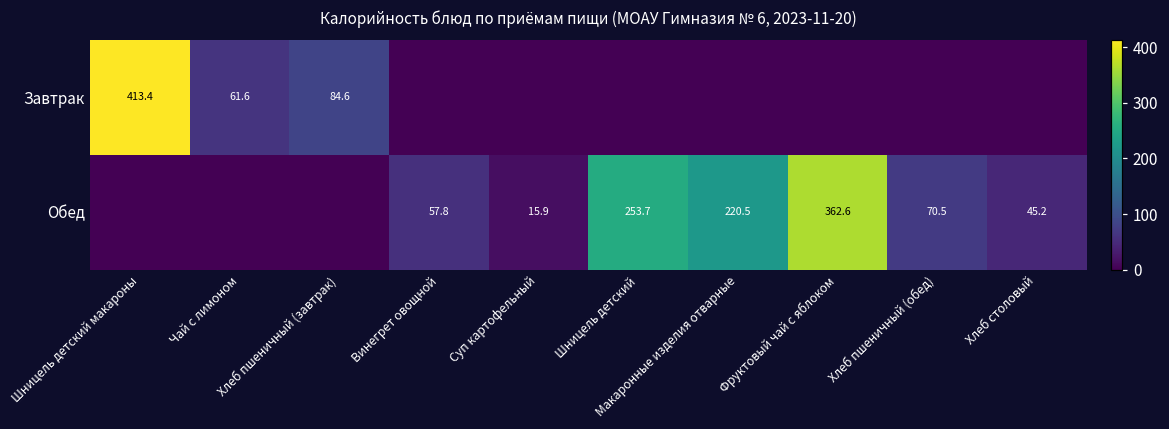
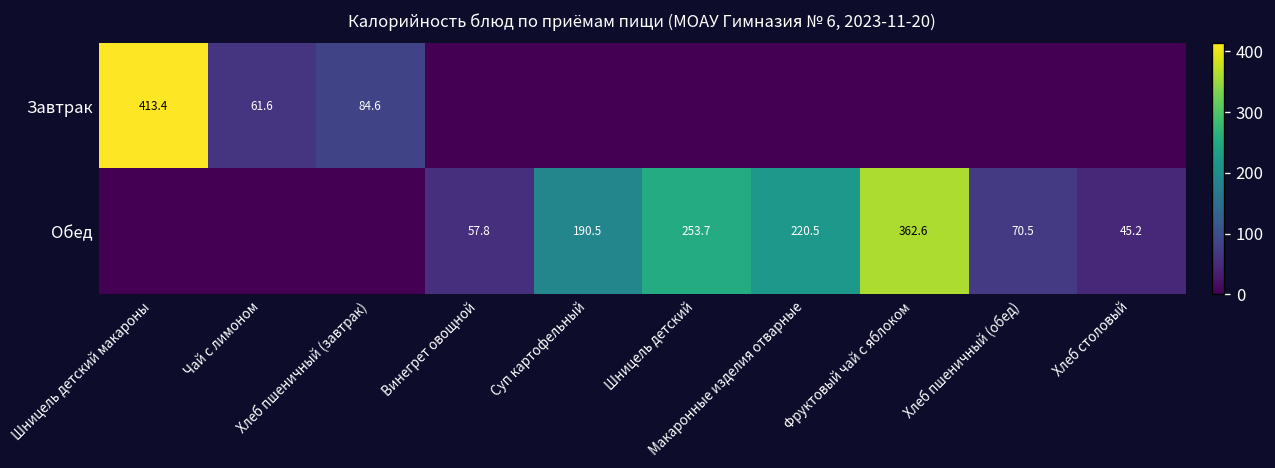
Обед, Суп картофельный: 15.9 -> 190.5
